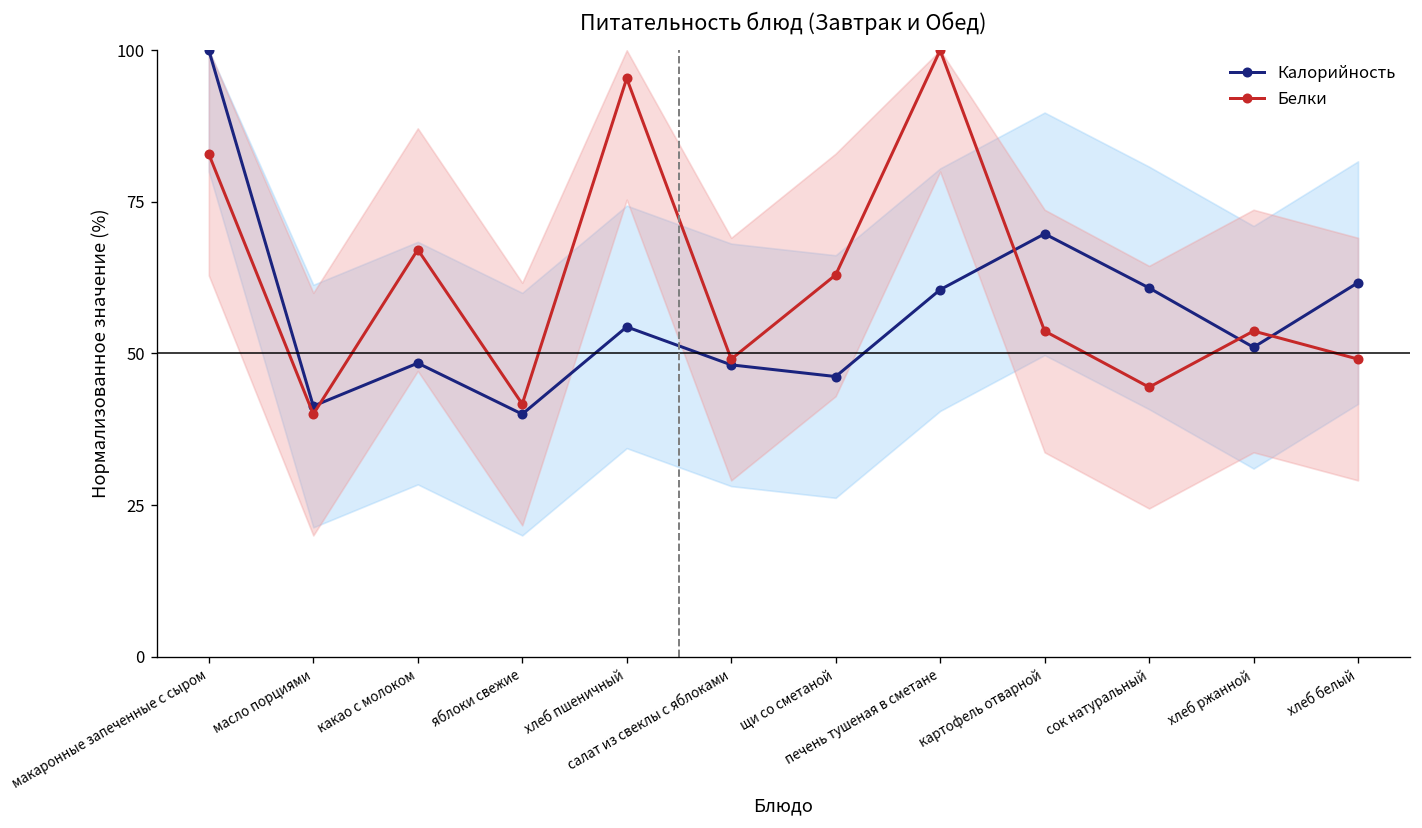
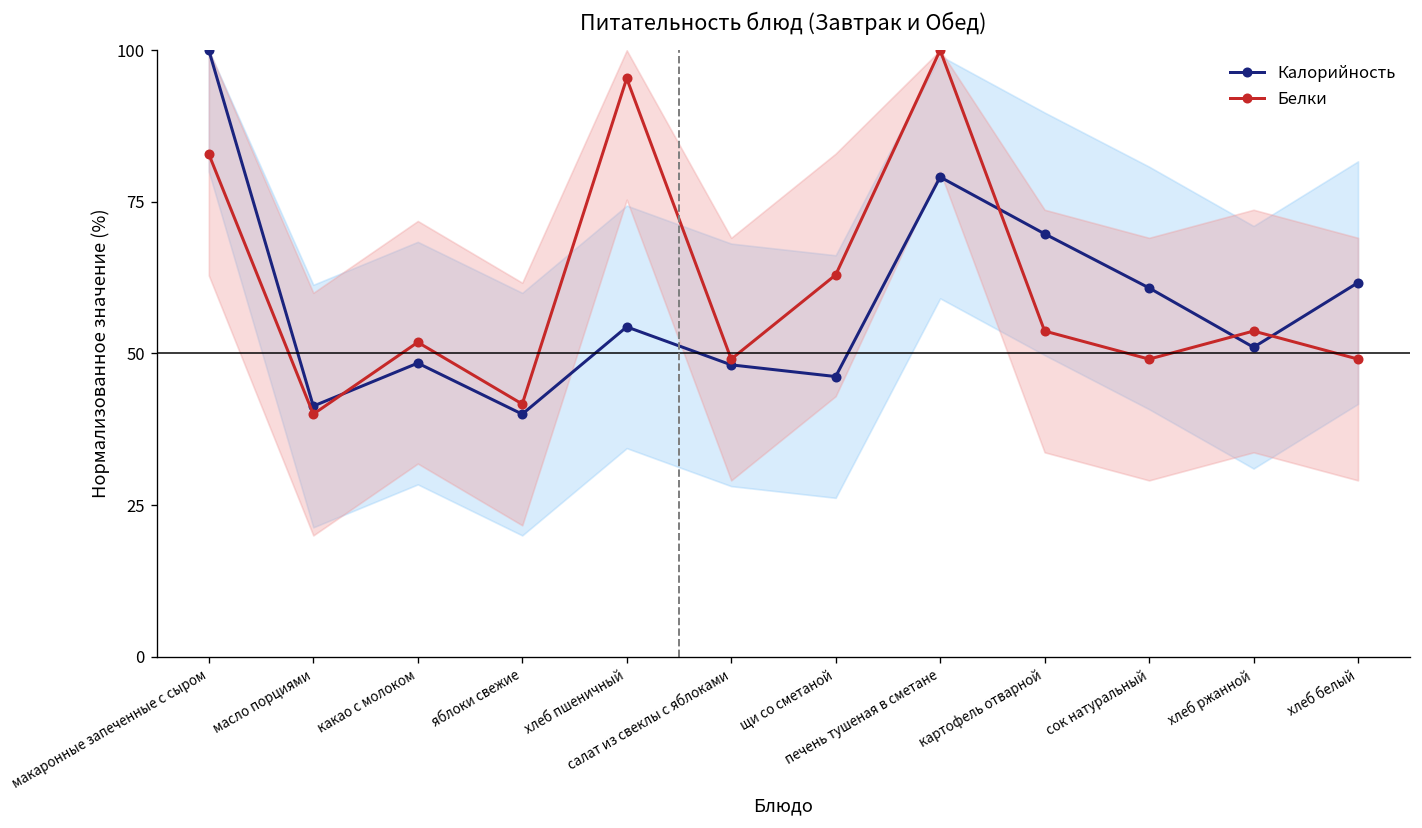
Белки, какао с молоком: 67 -> 52
Калорийность, печень тушеная в сметане: 61 -> 79
Белки, сок натуральный: 44 -> 49
